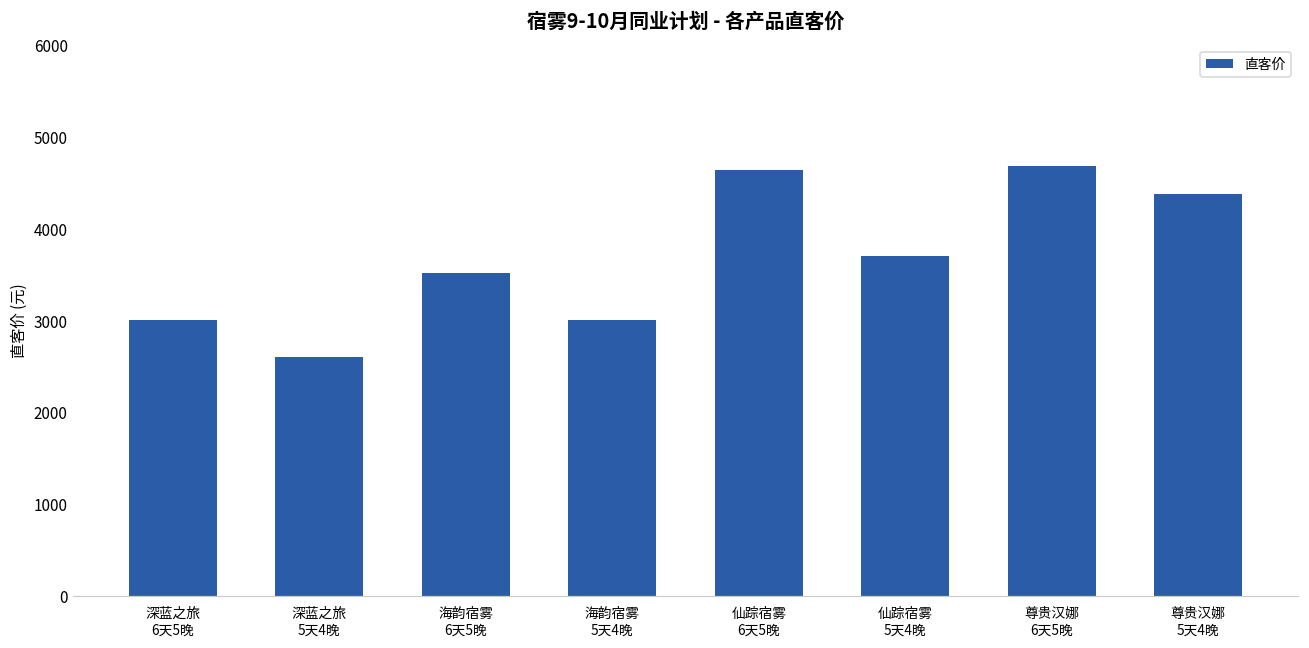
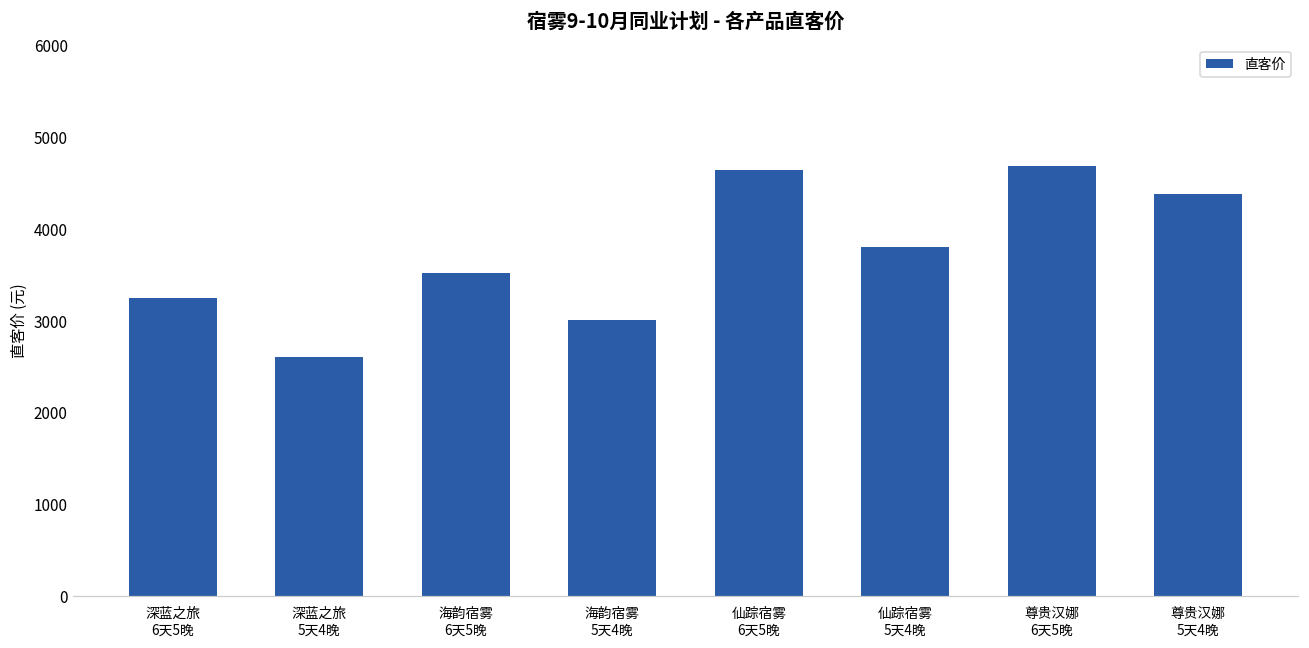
深蓝之旅 6天5晚: 3000 -> 3200
仙踪宿雾 5天4晚: 3700 -> 3800
